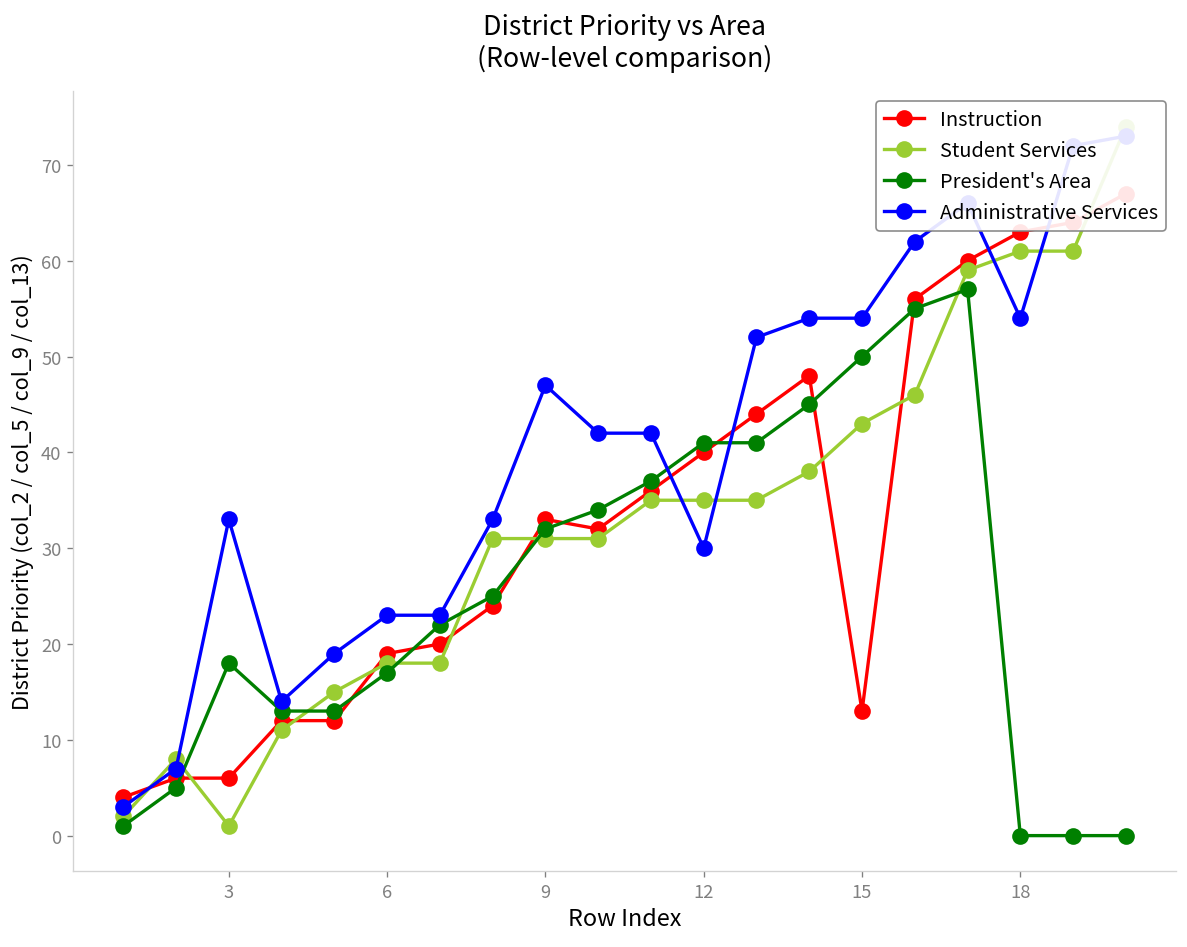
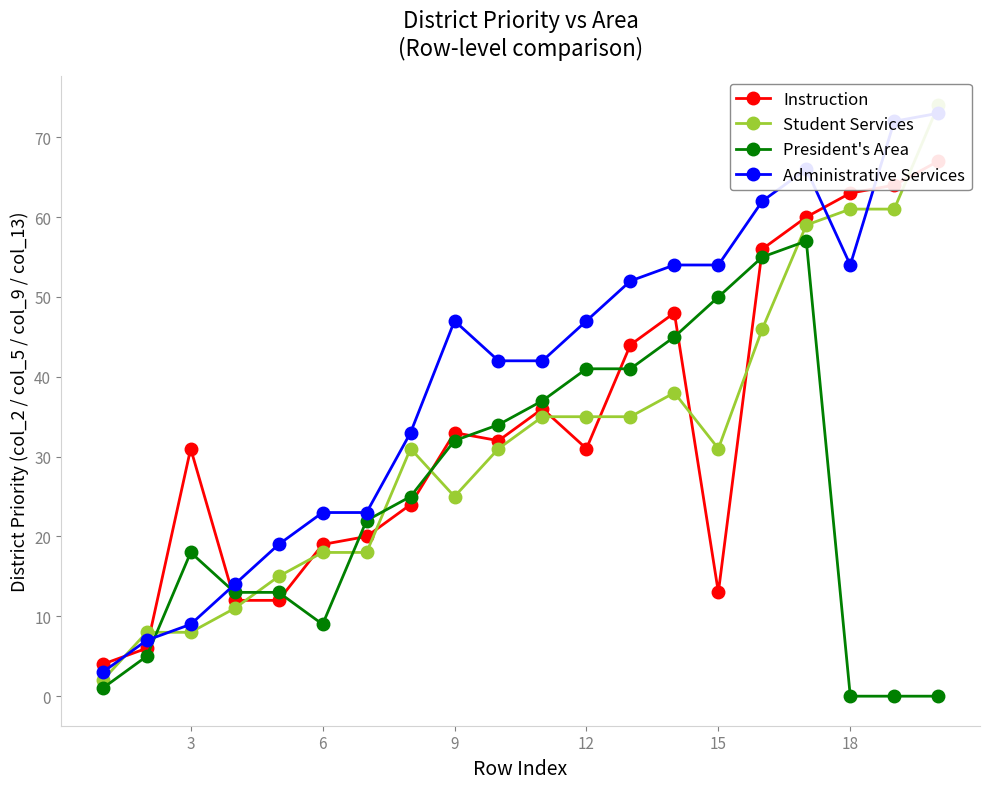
Instruction, 3: 6 -> 31
Student Services, 3: 1 -> 8
Administrative Services, 3: 33 -> 9
President's Area, 6: 17 -> 9
Student Services, 9: 31 -> 25
Instruction, 12: 40 -> 31
Administrative Services, 12: 30 -> 47
Student Services, 15: 43 -> 31
